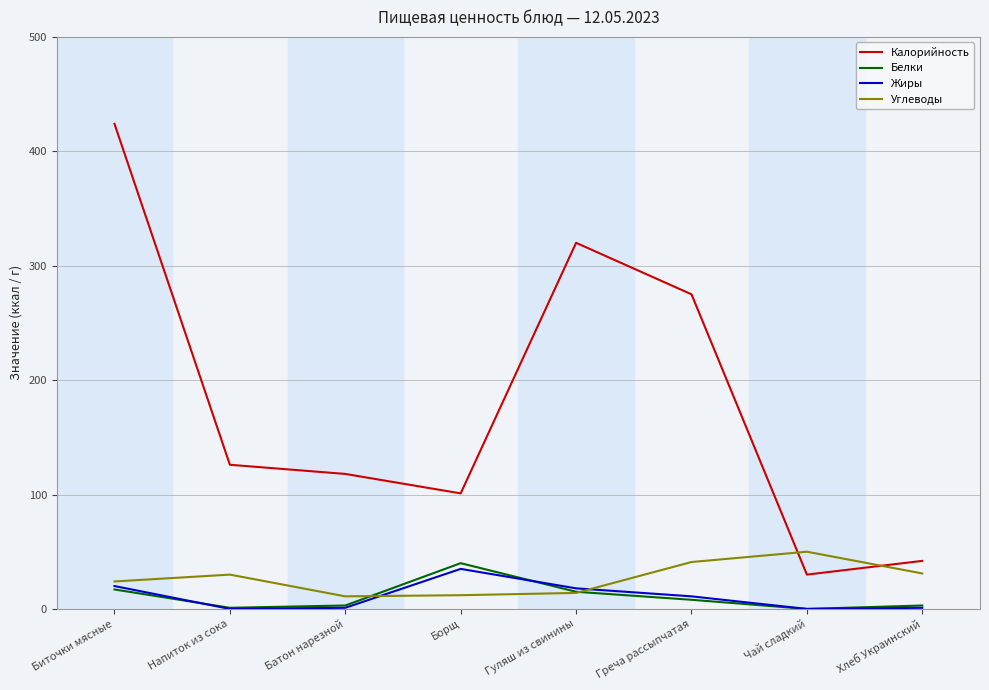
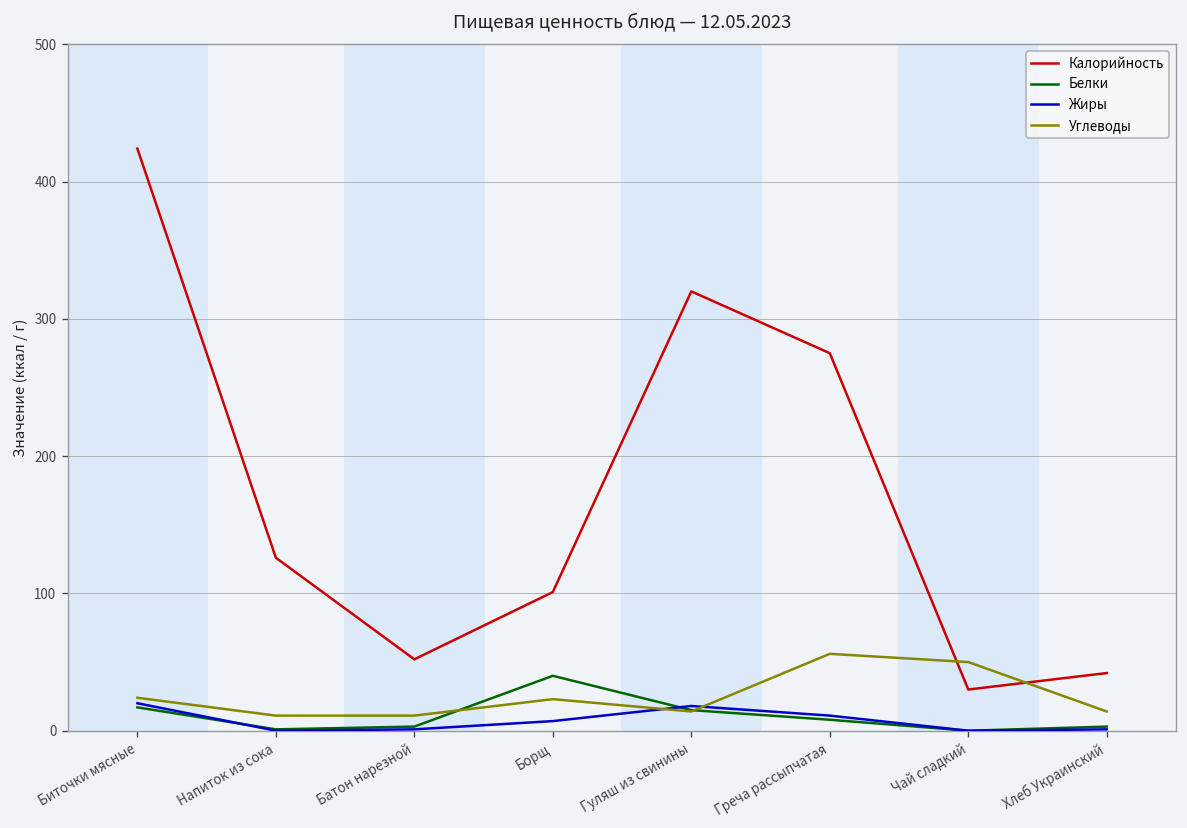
Углеводы, Напиток из сока: 30 -> 11
Калорийность, Батон нарезной: 118 -> 52
Жиры, Борщ: 35 -> 7
Углеводы, Борщ: 12 -> 23
Углеводы, Греча рассыпчатая: 41 -> 56
Углеводы, Хлеб Украинский: 31 -> 14
